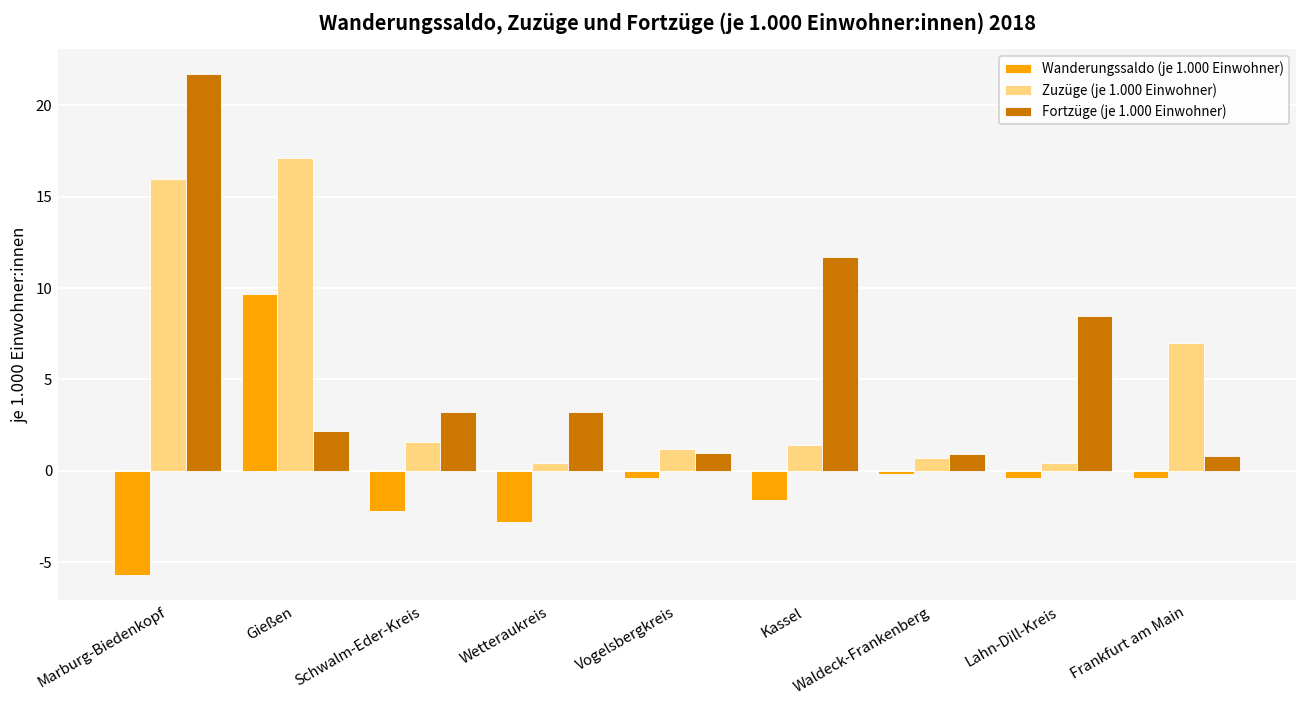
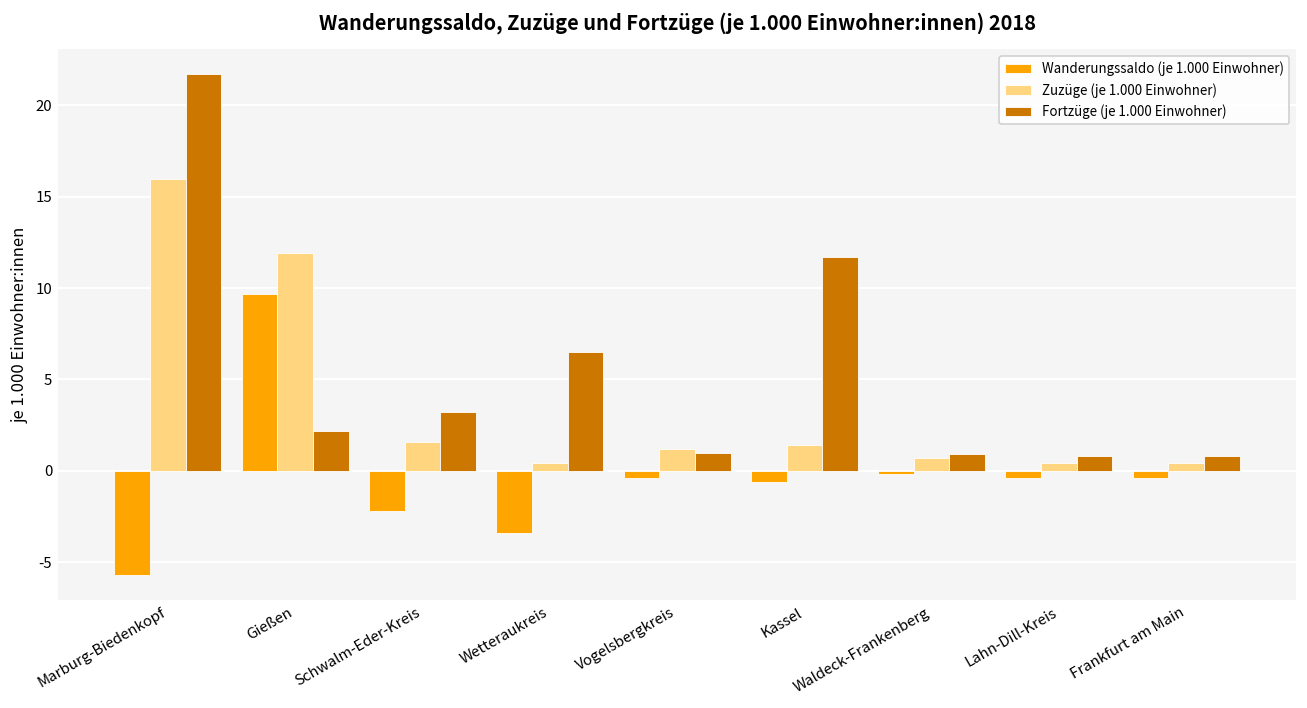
Zuzüge (je 1.000 Einwohner), Gießen: 17.1 -> 11.9
Wanderungssaldo (je 1.000 Einwohner), Wetteraukreis: -2.8 -> -3.4
Fortzüge (je 1.000 Einwohner), Wetteraukreis: 3.2 -> 6.5
Wanderungssaldo (je 1.000 Einwohner), Kassel: -1.6 -> -0.6
Fortzüge (je 1.000 Einwohner), Lahn-Dill-Kreis: 8.5 -> 0.8
Zuzüge (je 1.000 Einwohner), Frankfurt am Main: 7.0 -> 0.4
